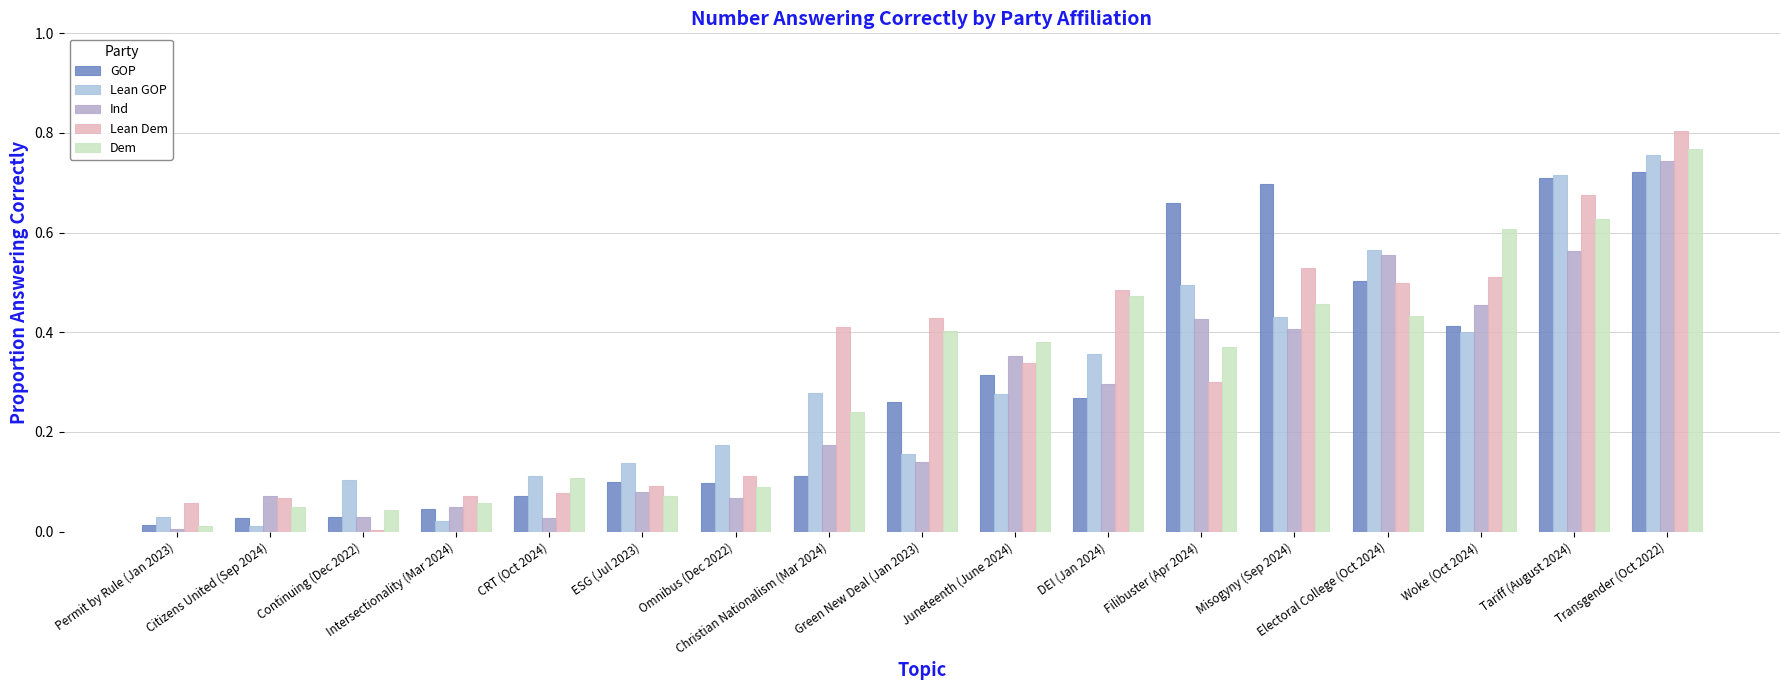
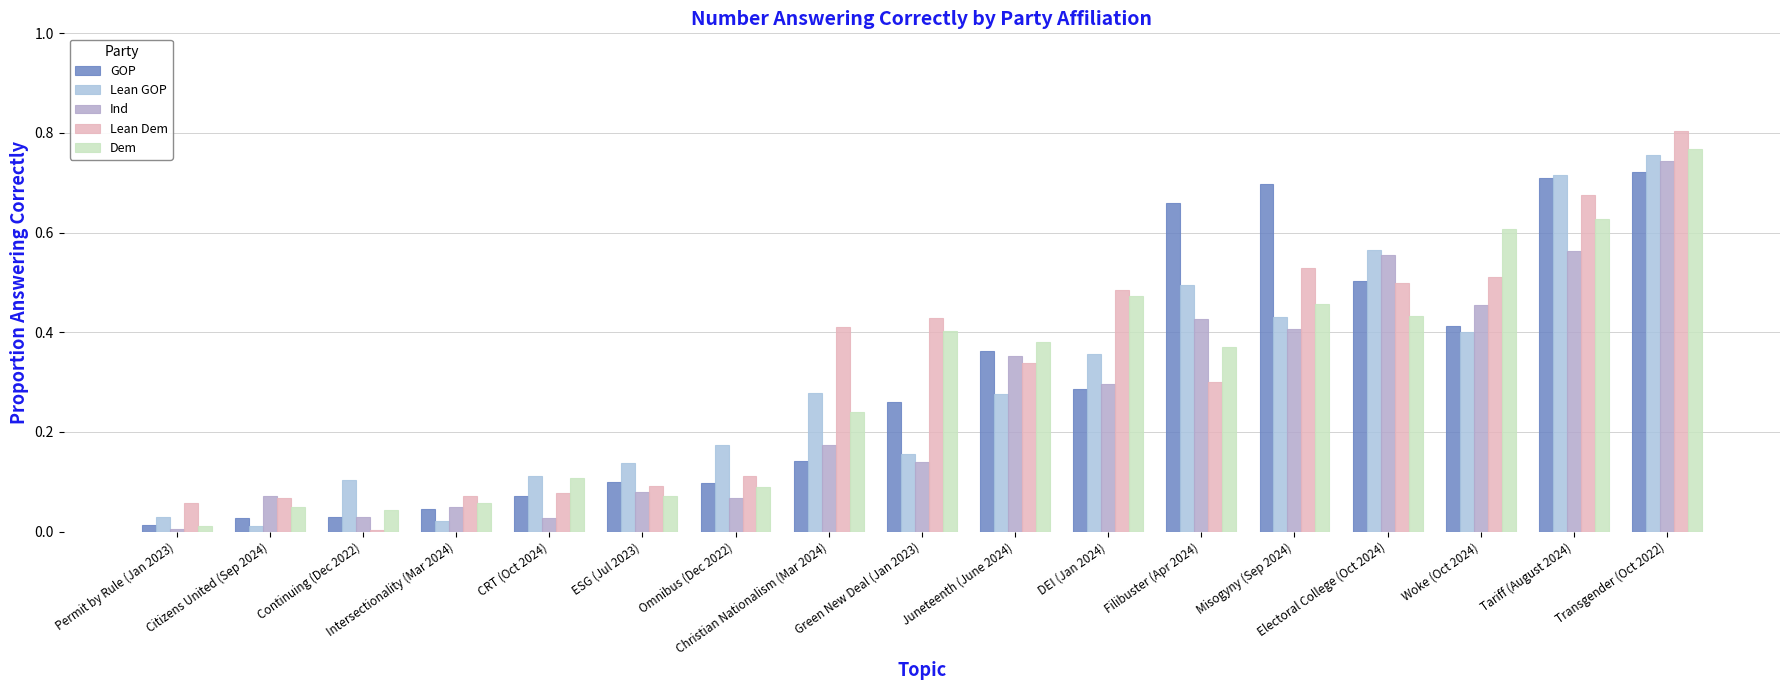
GOP, Christian Nationalism (Mar 2024): 0.11 -> 0.14
GOP, Juneteenth (June 2024): 0.31 -> 0.36
GOP, DEI (Jan 2024): 0.27 -> 0.29
